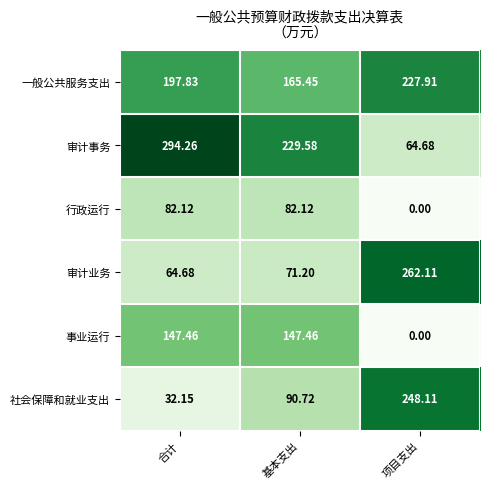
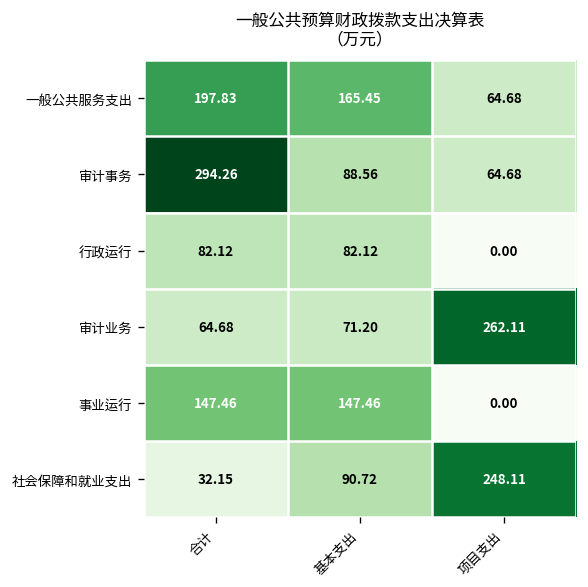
一般公共服务支出, 项目支出: 227.91 -> 64.68
审计事务, 基本支出: 229.58 -> 88.56
